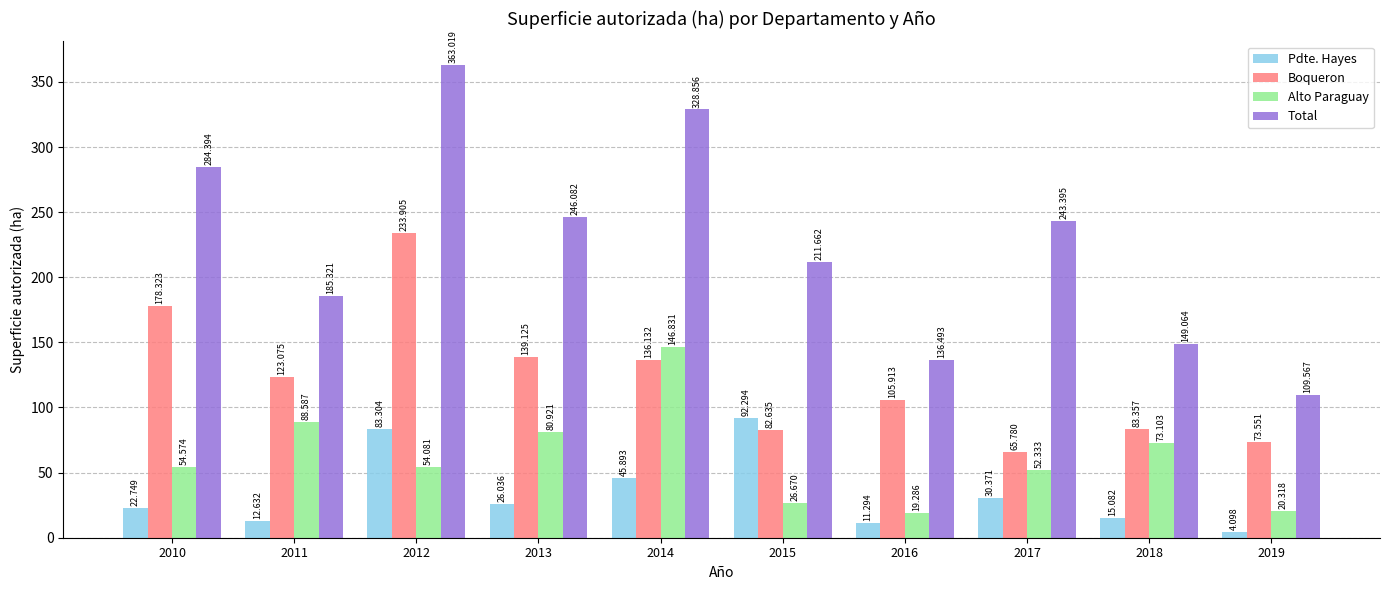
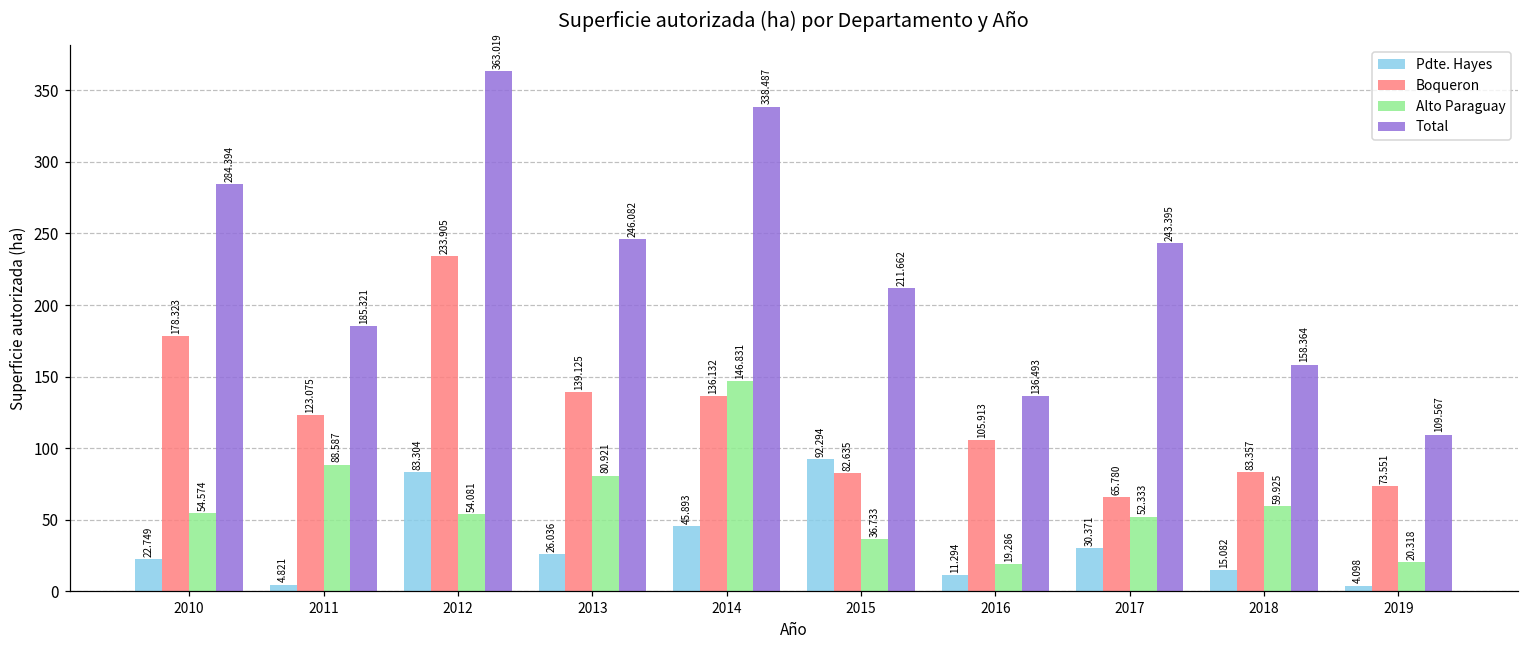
Pdte. Hayes, 2011: 12.632 -> 4.821
Total, 2014: 328.856 -> 338.487
Alto Paraguay, 2015: 26.670 -> 36.733
Alto Paraguay, 2018: 73.103 -> 59.925
Total, 2018: 149.064 -> 158.364
